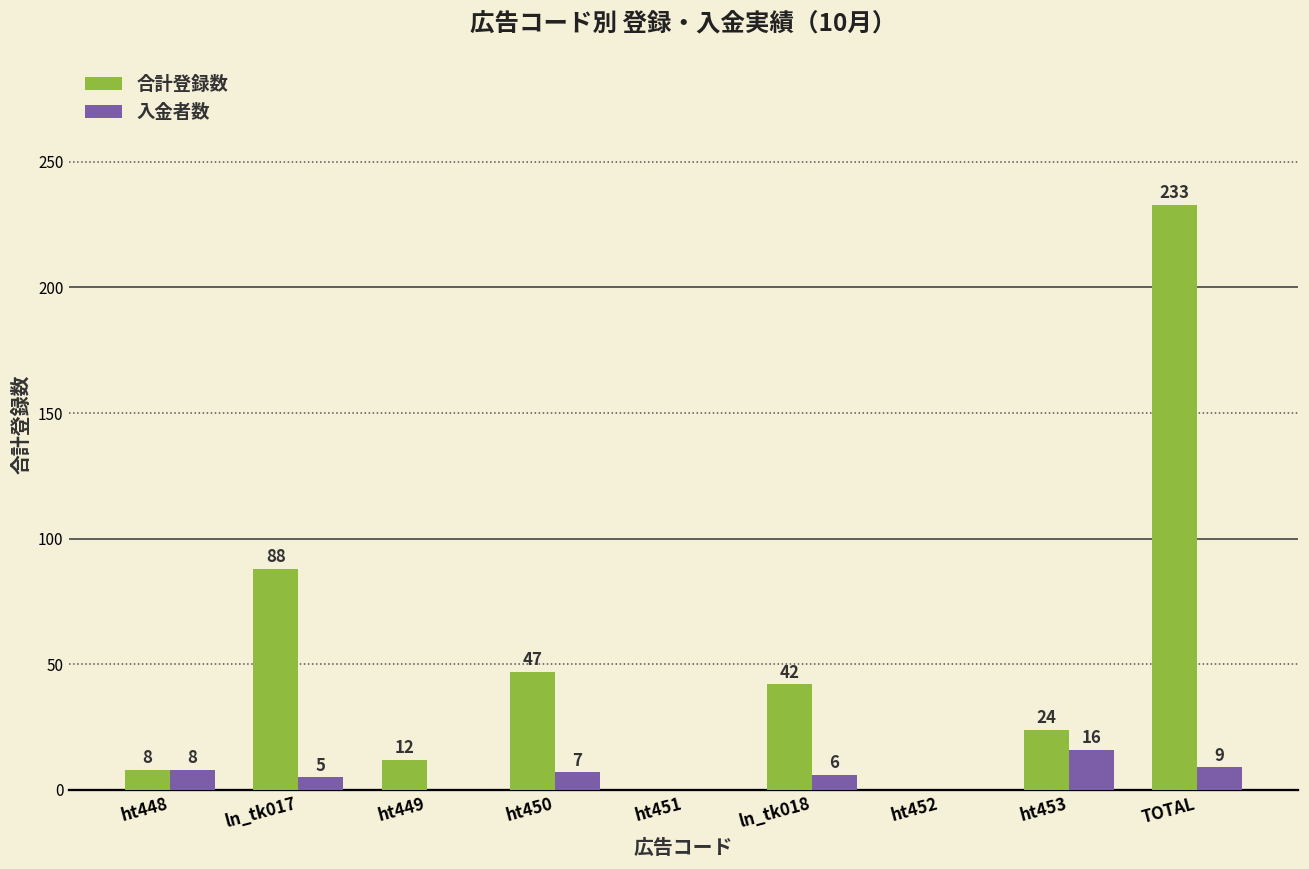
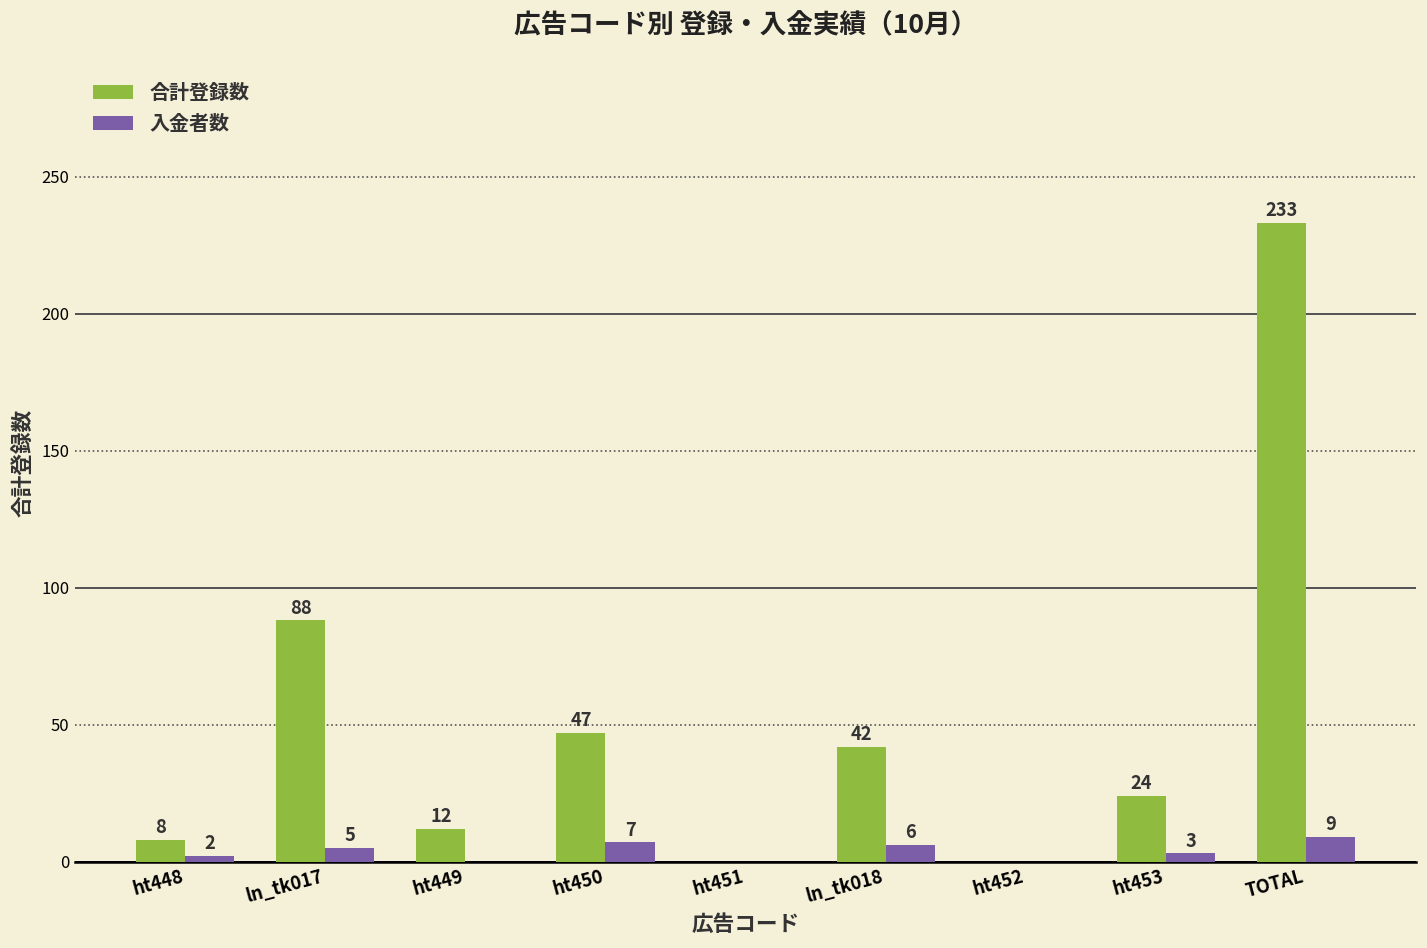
入金者数, ht448: 8 -> 2
入金者数, ht453: 16 -> 3
